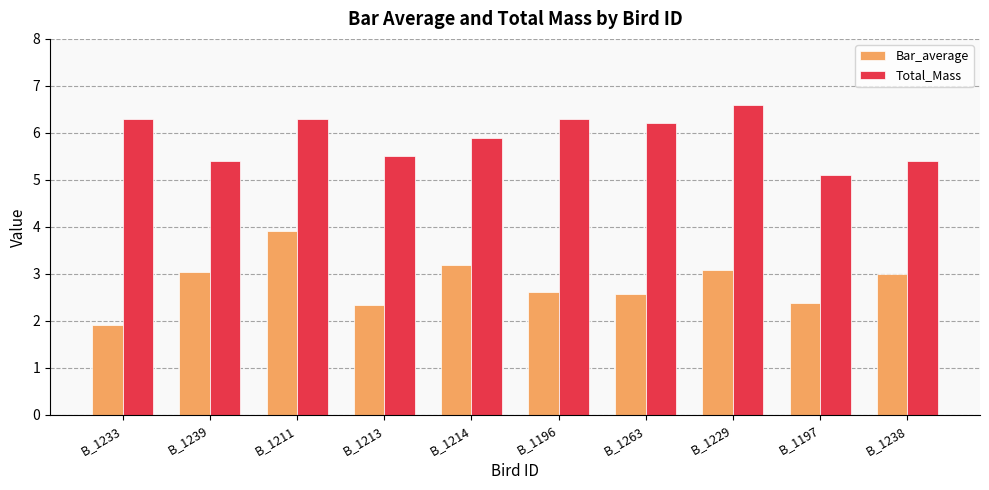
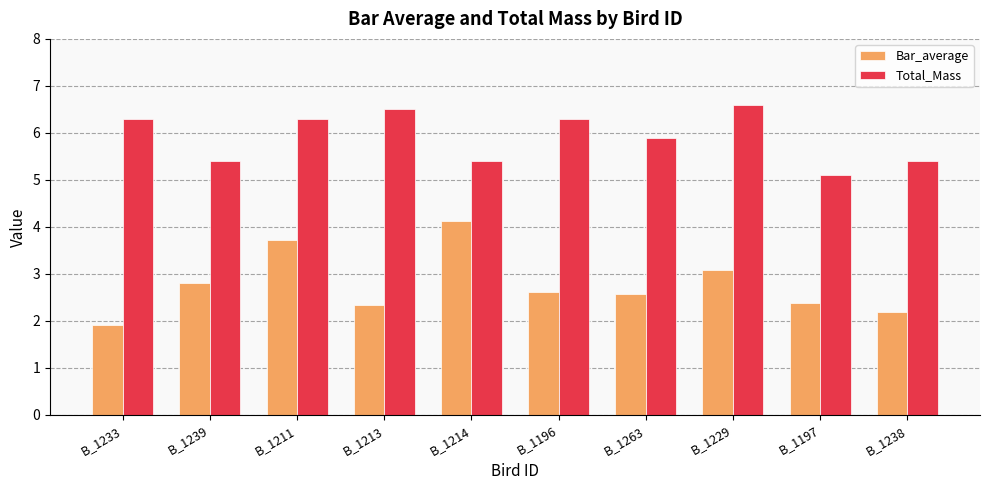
Bar_average, B_1239: 3.0 -> 2.8
Bar_average, B_1211: 3.9 -> 3.7
Total_Mass, B_1213: 5.5 -> 6.5
Bar_average, B_1214: 3.2 -> 4.1
Total_Mass, B_1214: 5.9 -> 5.4
Total_Mass, B_1263: 6.2 -> 5.9
Bar_average, B_1238: 3.0 -> 2.2
